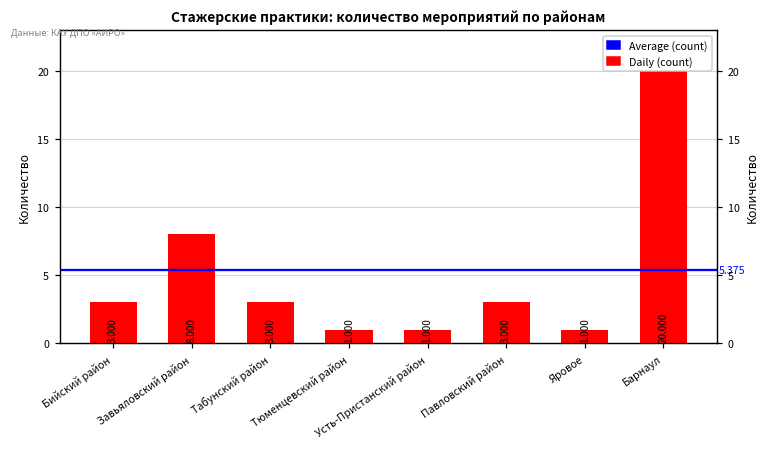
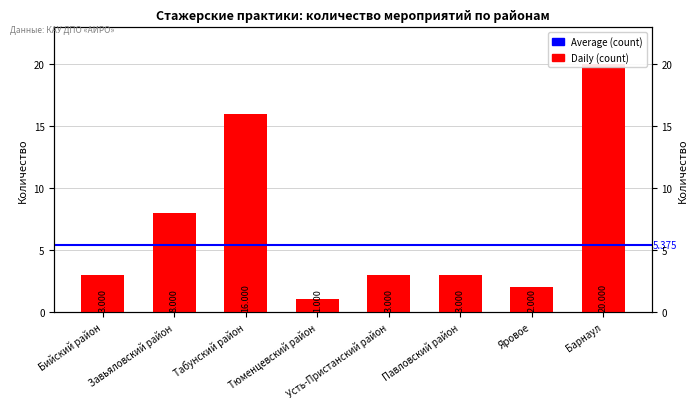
Табунский район: 3.000 -> 16.000
Усть-Пристанский район: 1.000 -> 3.000
Яровое: 1.000 -> 2.000
